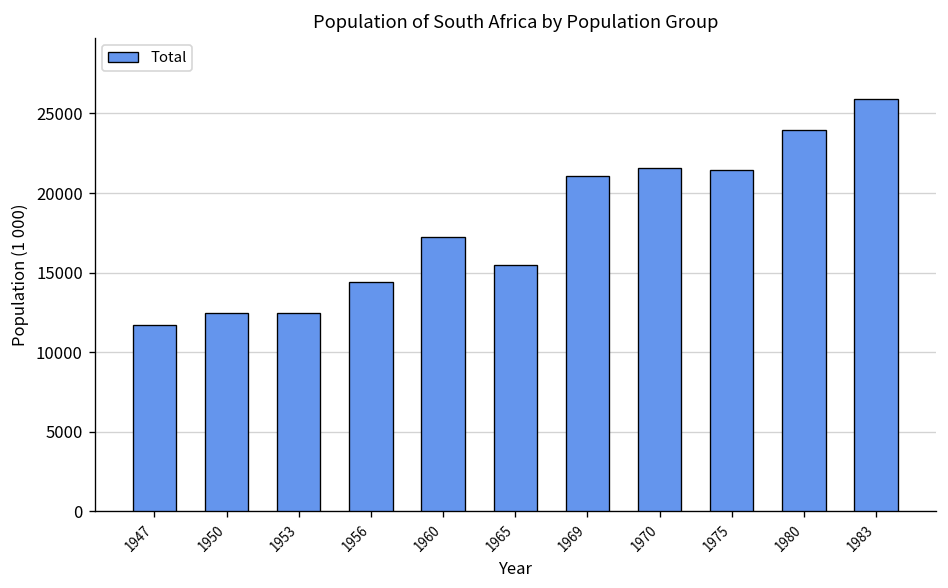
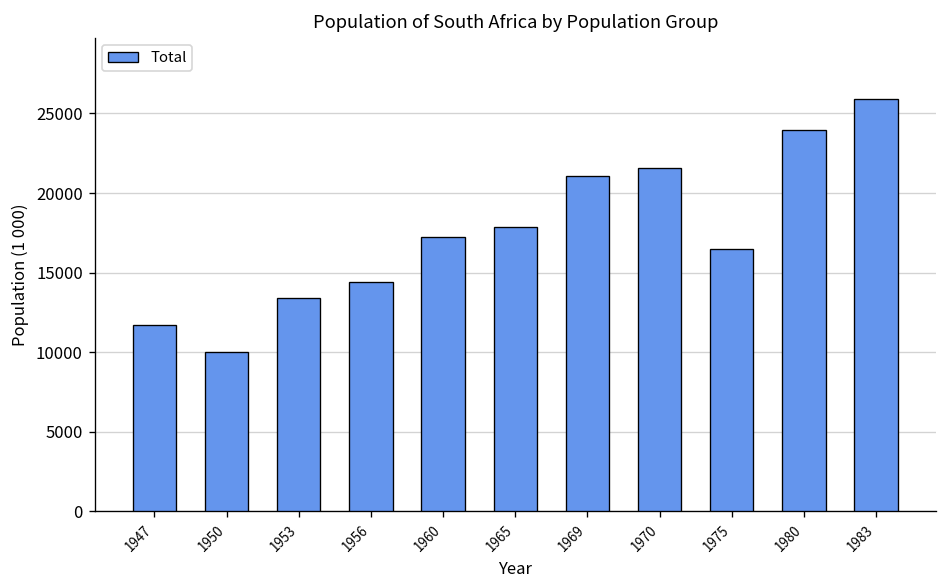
1950: 12500 -> 10000
1953: 12500 -> 13400
1965: 15500 -> 17900
1975: 21400 -> 16500
